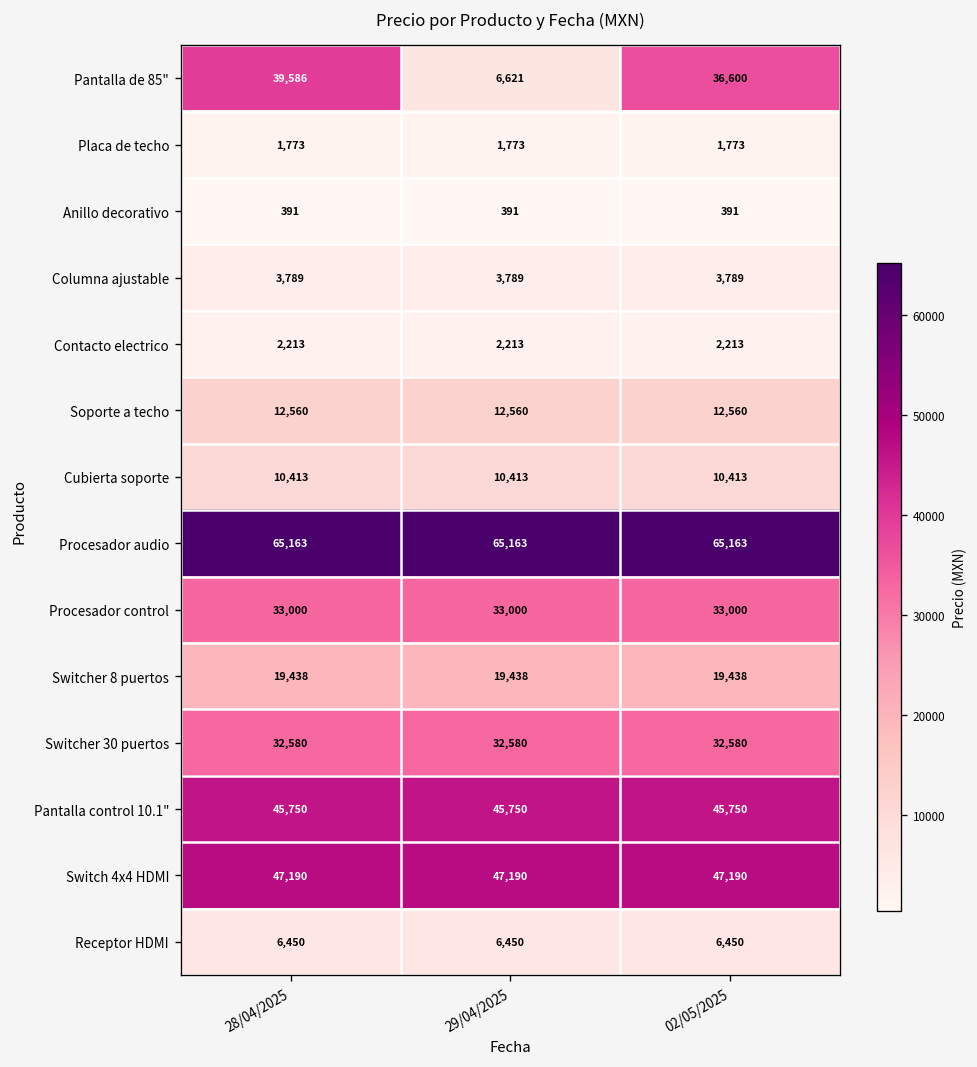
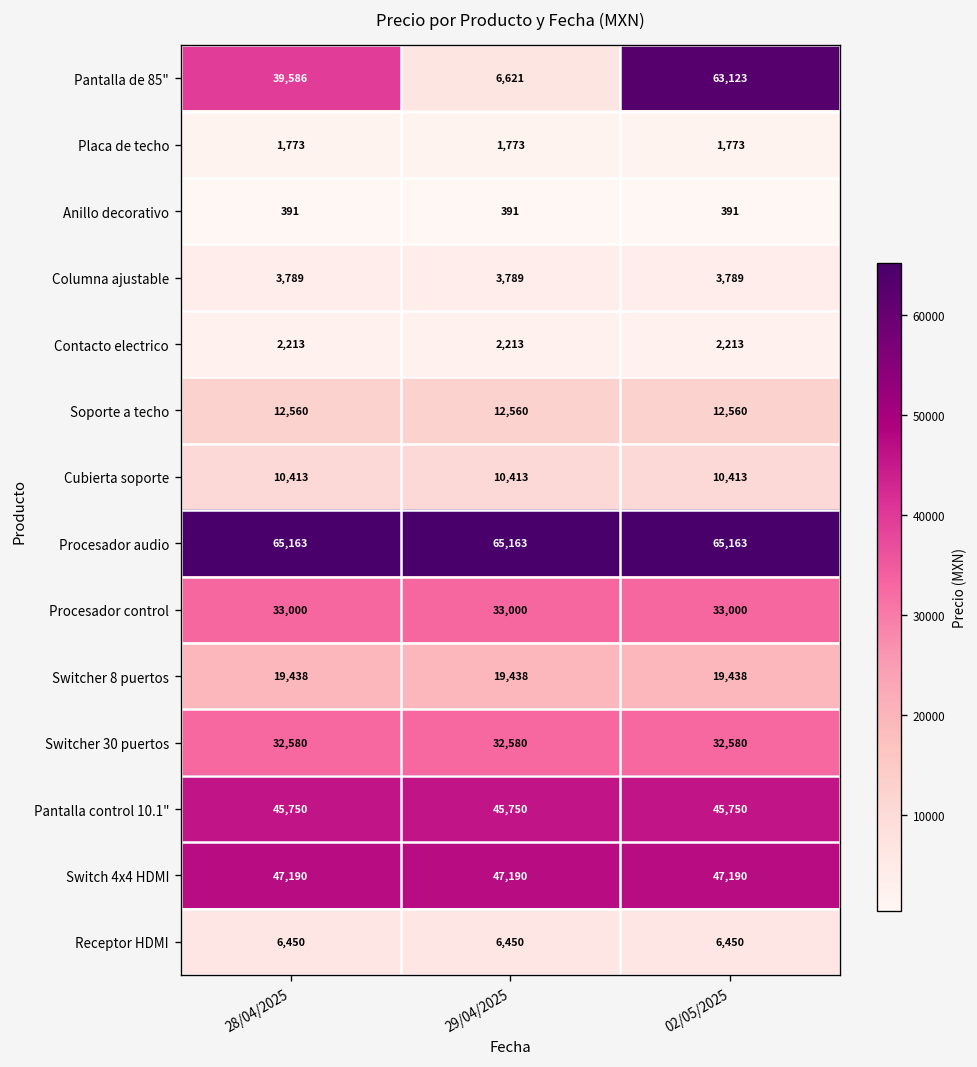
Pantalla de 85", 02/05/2025: 36,600 -> 63,123
